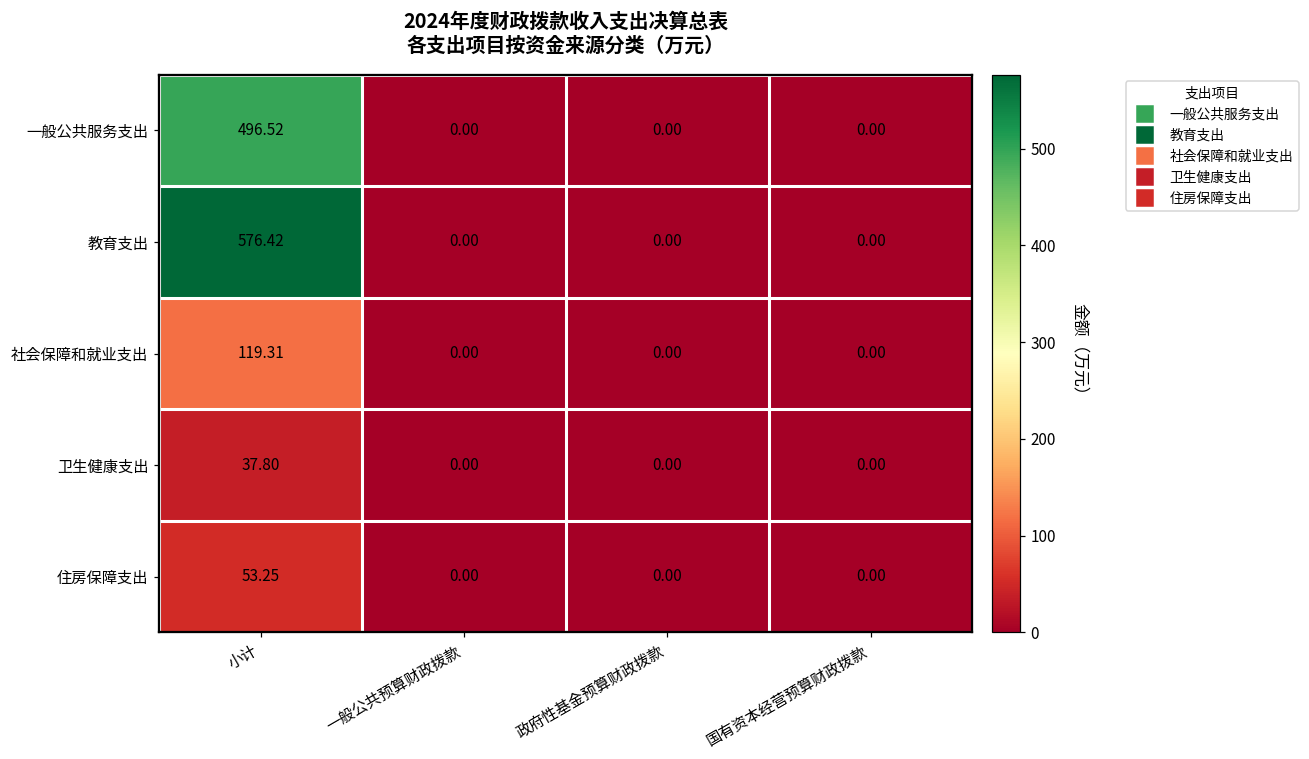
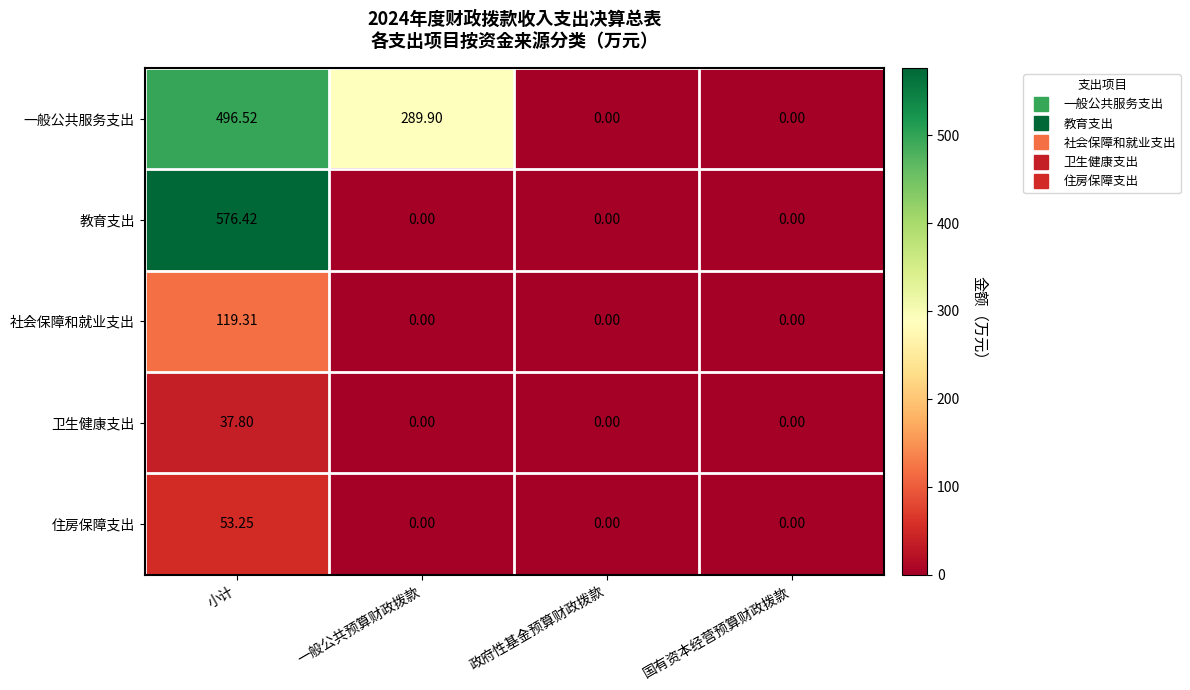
一般公共服务支出, 一般公共预算财政拨款: 0.00 -> 289.90
